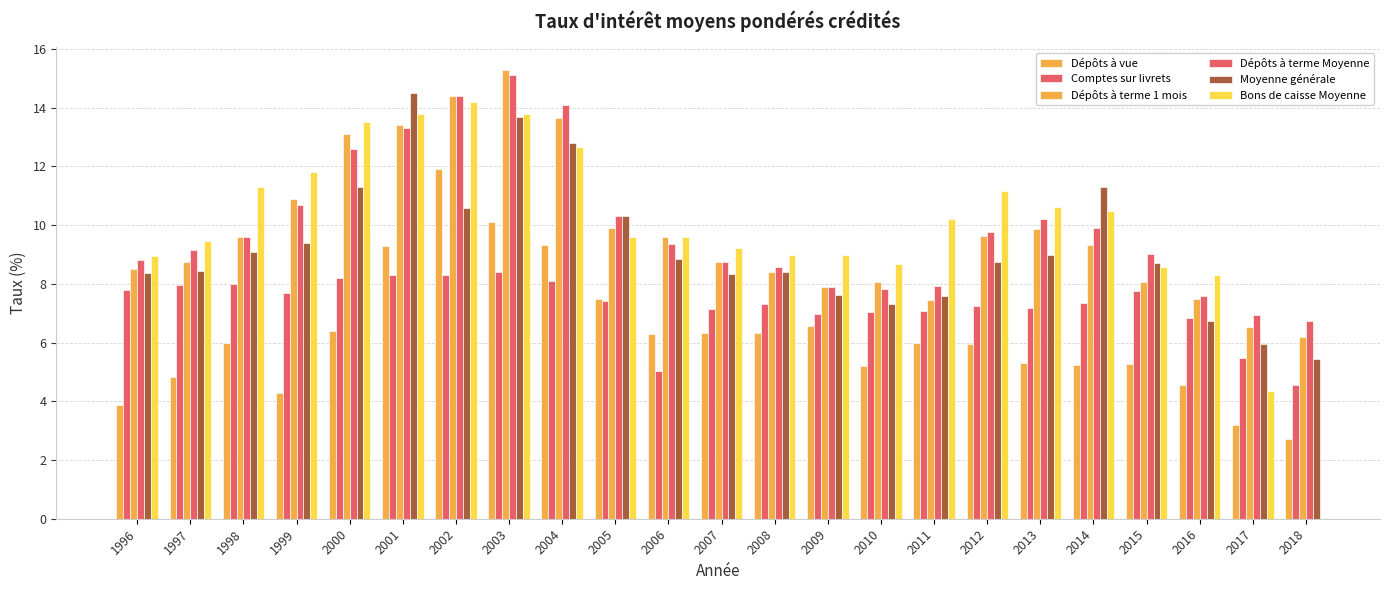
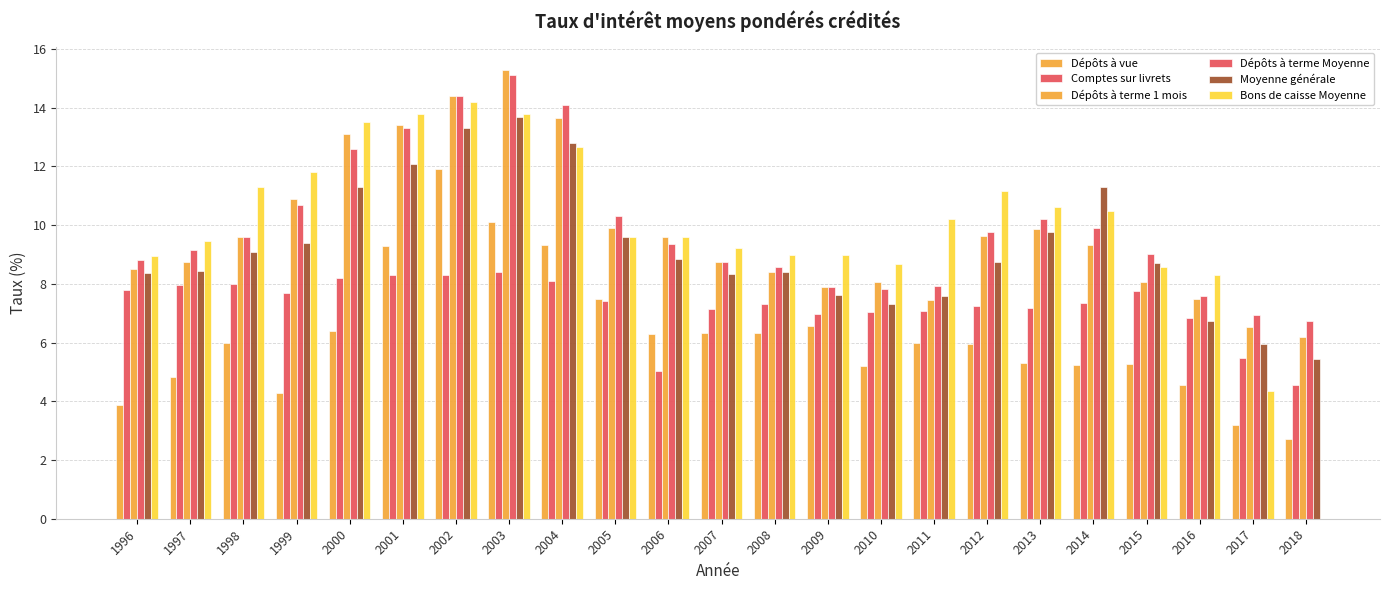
Moyenne générale, 2001: 14.5 -> 12.1
Moyenne générale, 2002: 10.6 -> 13.3
Moyenne générale, 2005: 10.3 -> 9.6
Moyenne générale, 2013: 9.0 -> 9.8
